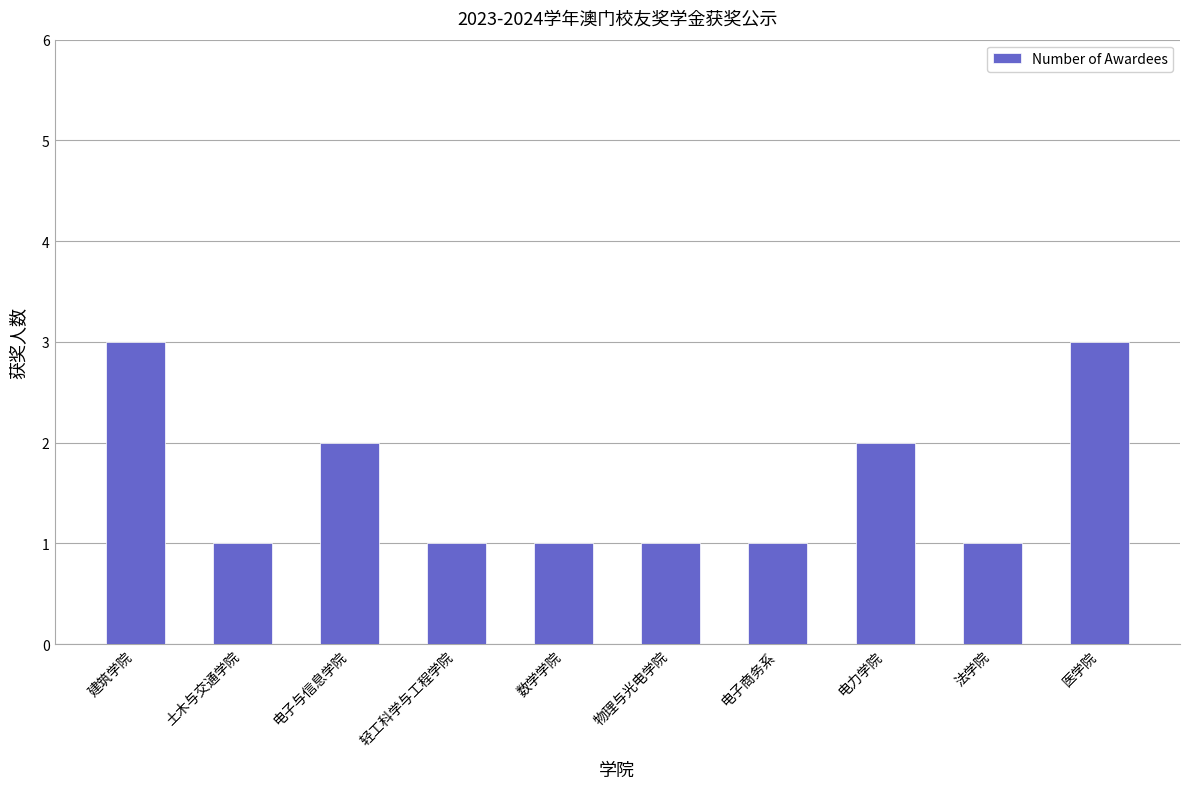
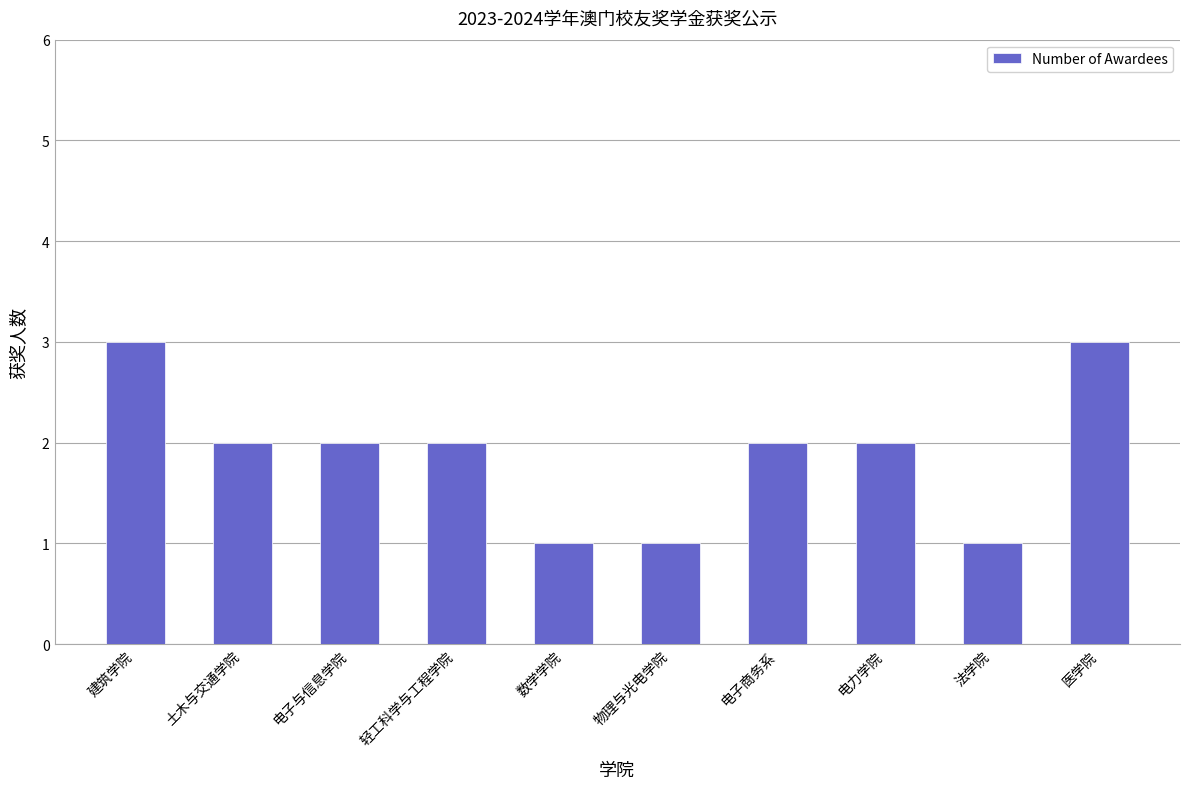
土木与交通学院: 1 -> 2
轻工科学与工程学院: 1 -> 2
电子商务系: 1 -> 2
